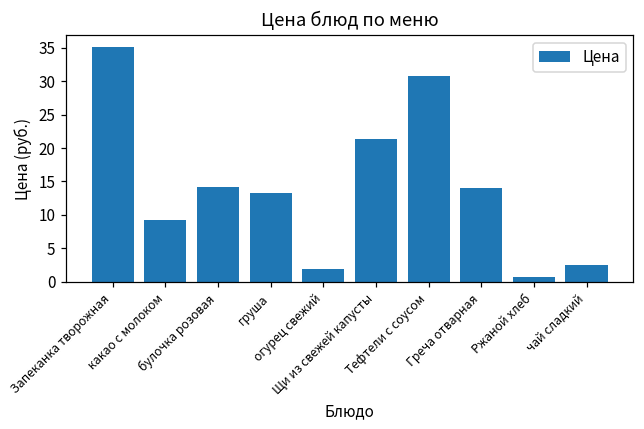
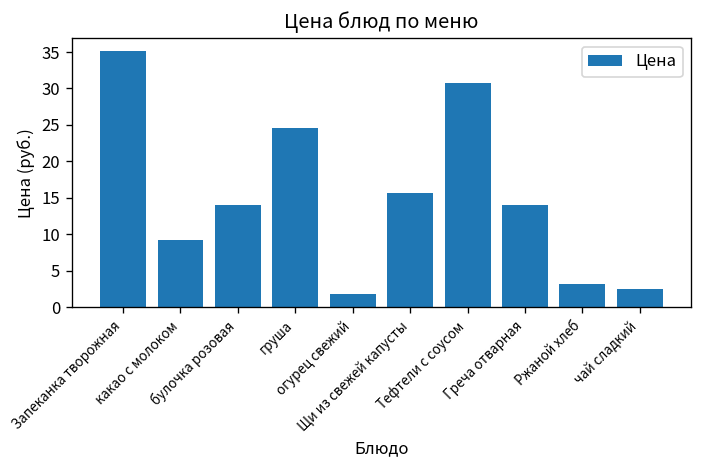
груша: 13 -> 25
Щи из свежей капусты: 21 -> 16
Ржаной хлеб: 1 -> 3
